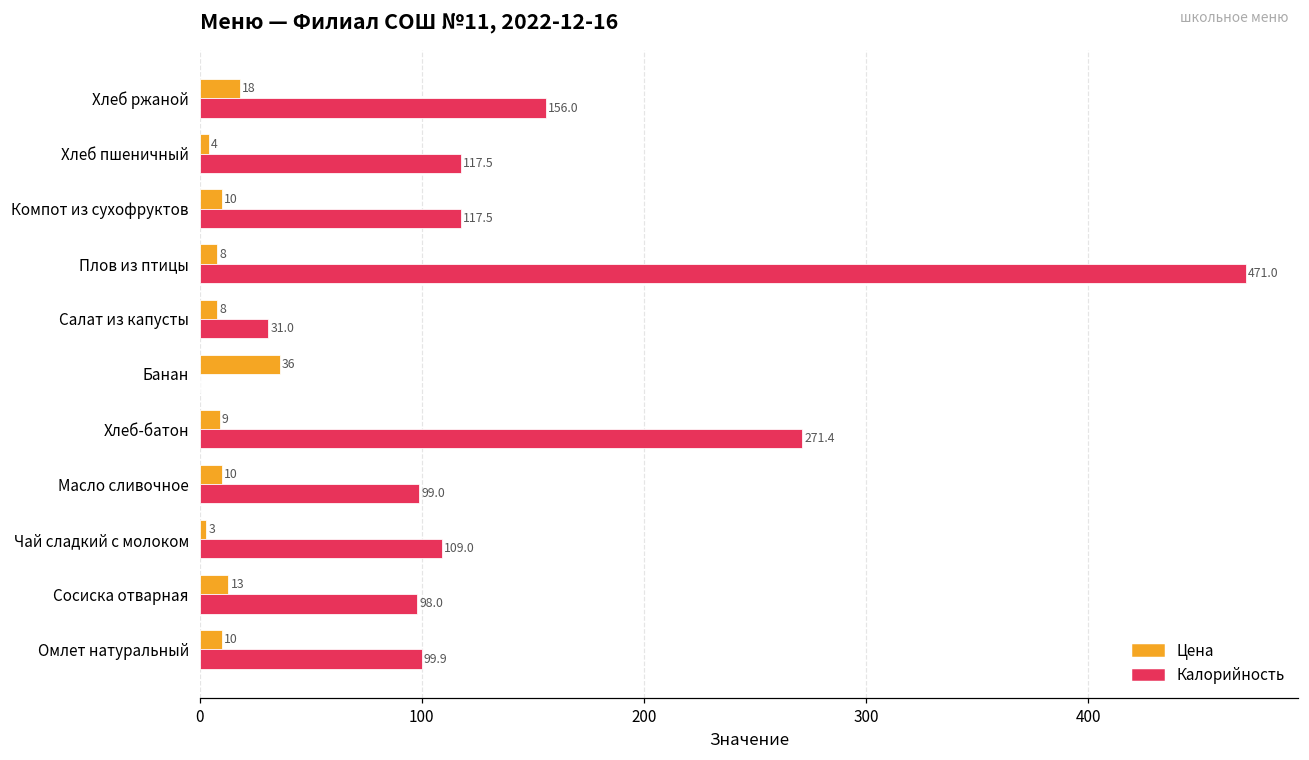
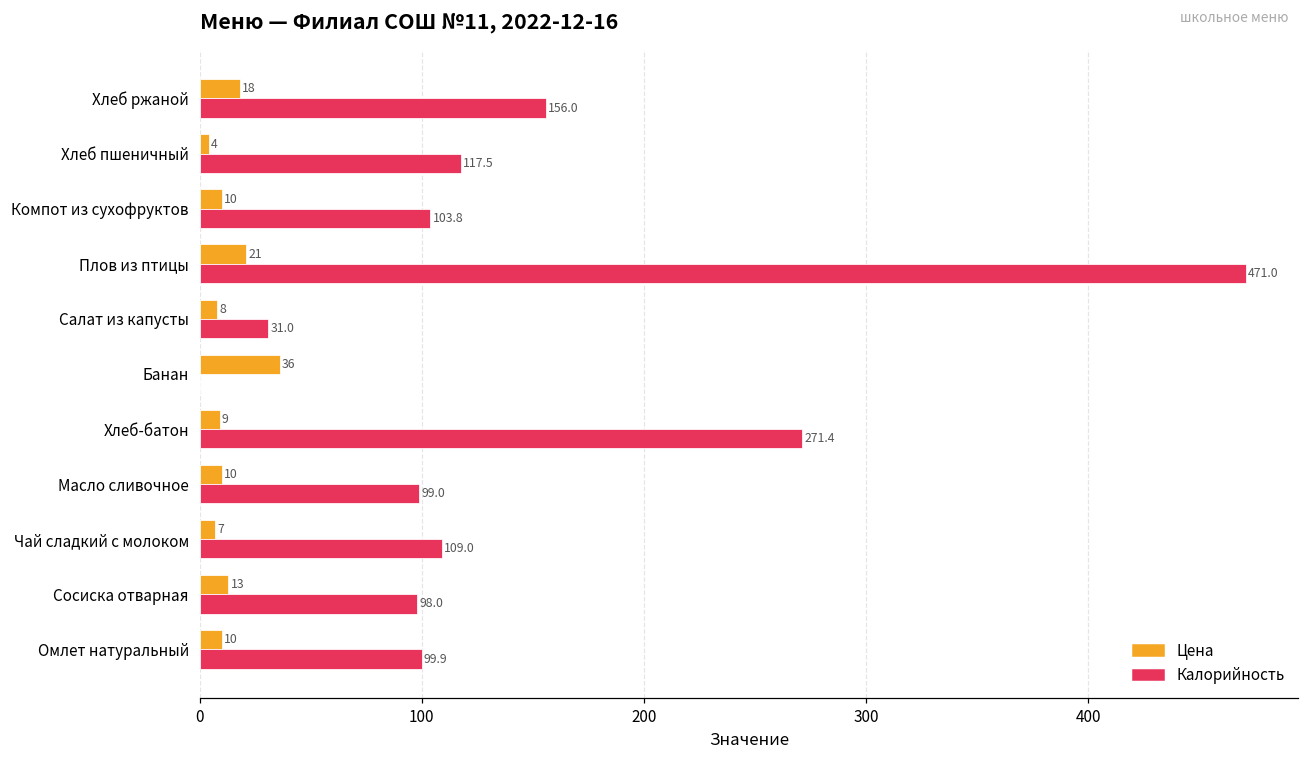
Калорийность, Компот из сухофруктов: 117.5 -> 103.8
Цена, Плов из птицы: 8 -> 21
Цена, Чай сладкий с молоком: 3 -> 7
